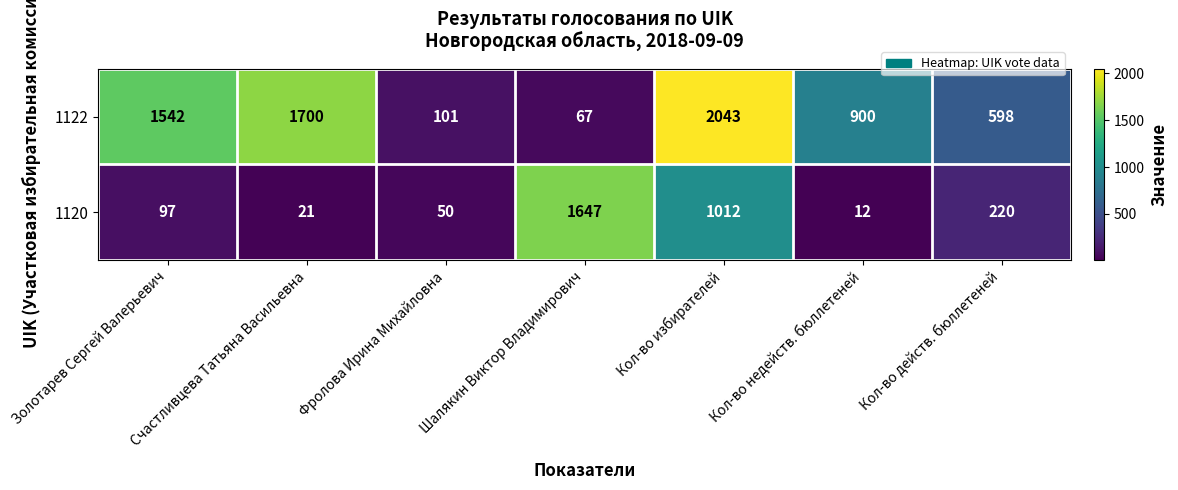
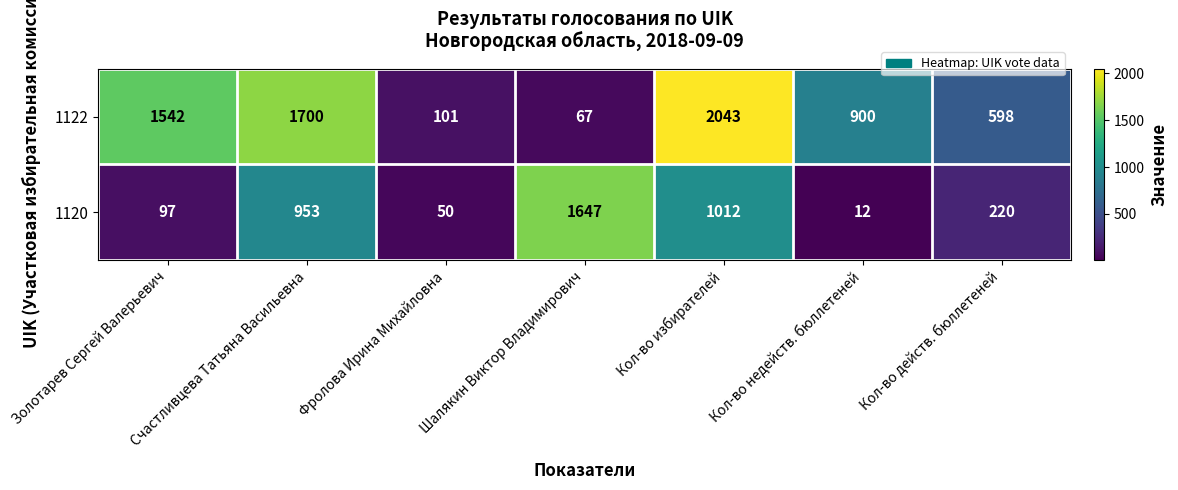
1120, Счастливцева Татьяна Васильевна: 21 -> 953
